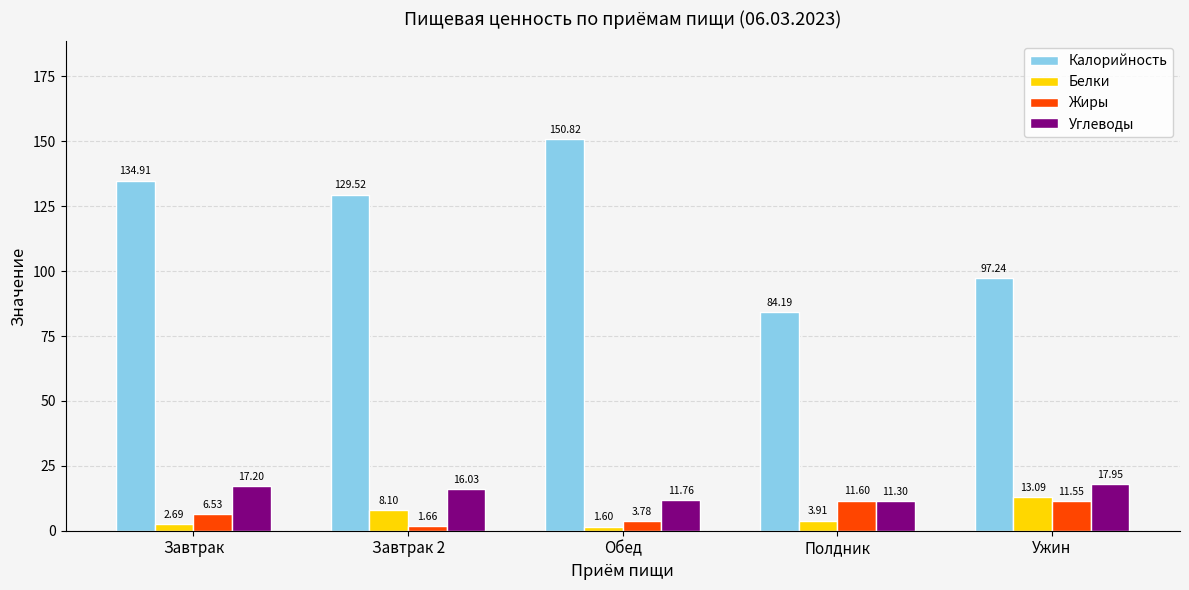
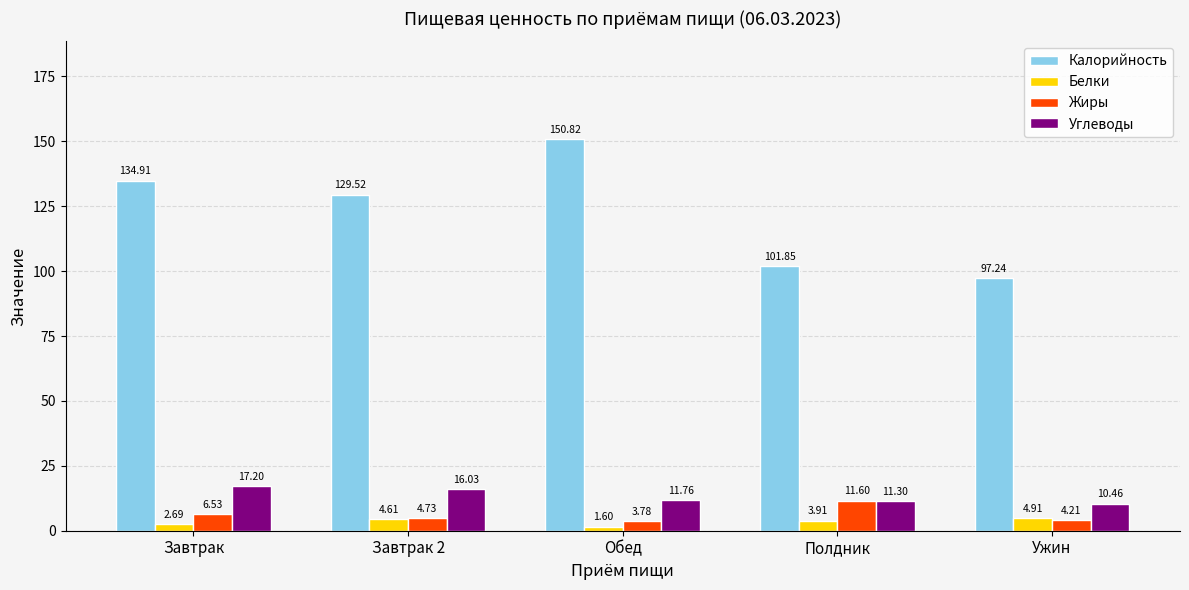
Белки, Завтрак 2: 8.10 -> 4.61
Жиры, Завтрак 2: 1.66 -> 4.73
Калорийность, Полдник: 84.19 -> 101.85
Белки, Ужин: 13.09 -> 4.91
Жиры, Ужин: 11.55 -> 4.21
Углеводы, Ужин: 17.95 -> 10.46
